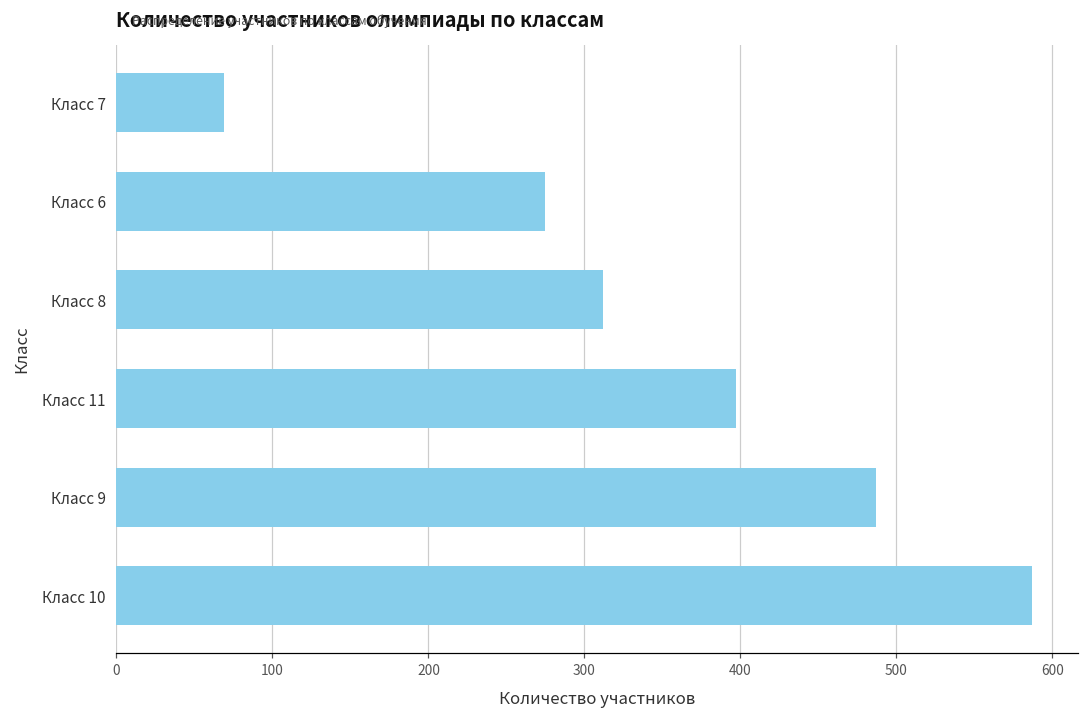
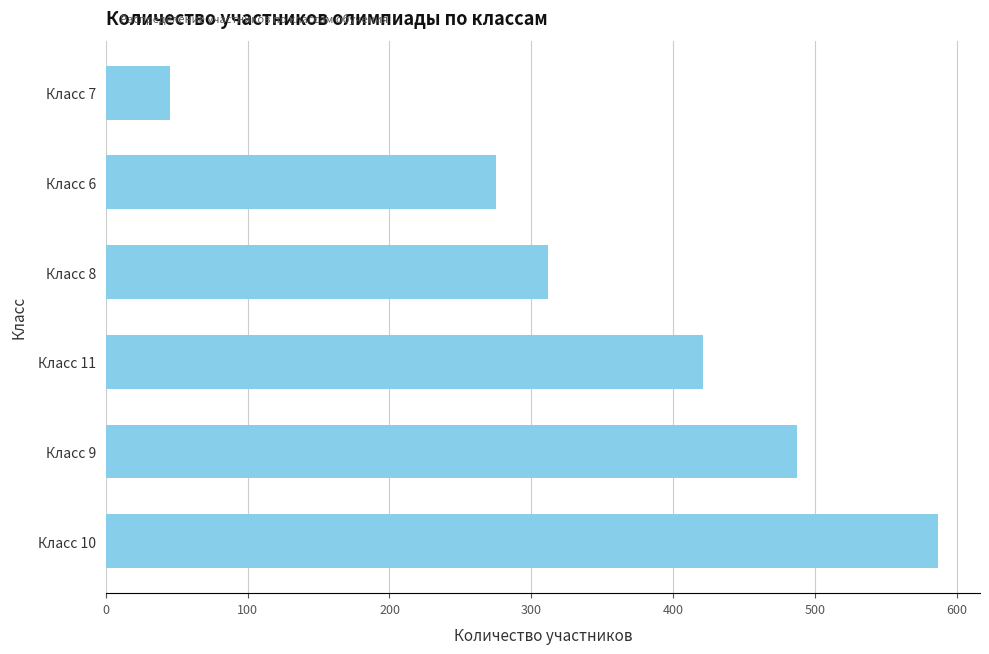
Класс 7: 69 -> 45
Класс 11: 397 -> 421
